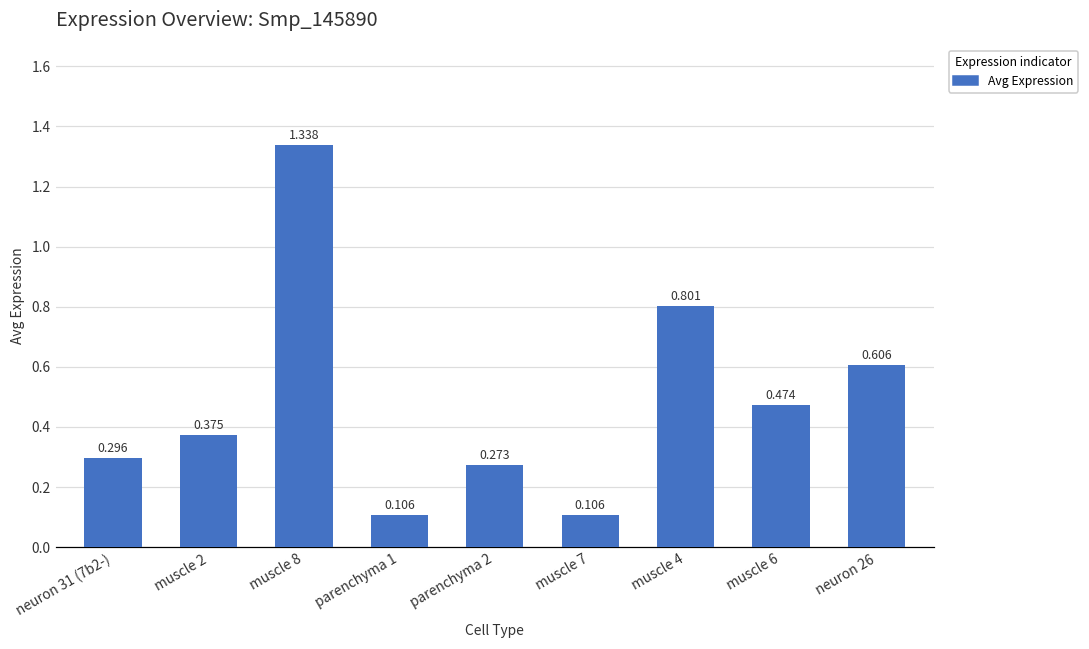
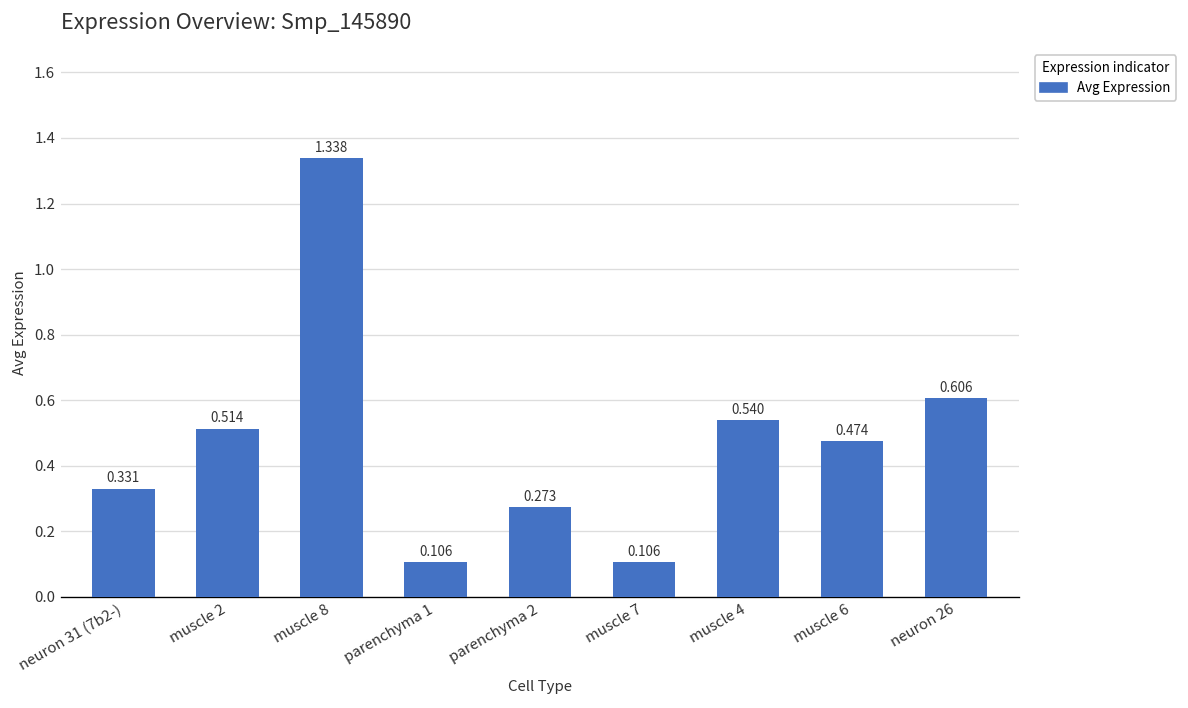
neuron 31 (7b2-): 0.296 -> 0.331
muscle 2: 0.375 -> 0.514
muscle 4: 0.801 -> 0.540
